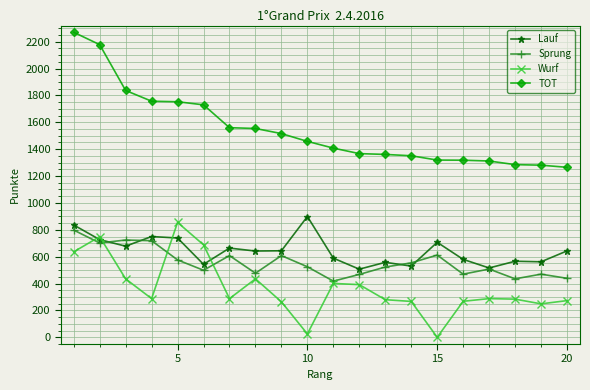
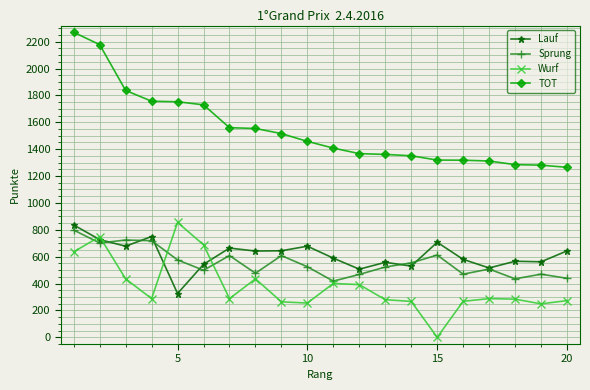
Lauf, 5: 740 -> 330
Lauf, 10: 900 -> 680
Wurf, 10: 30 -> 260
